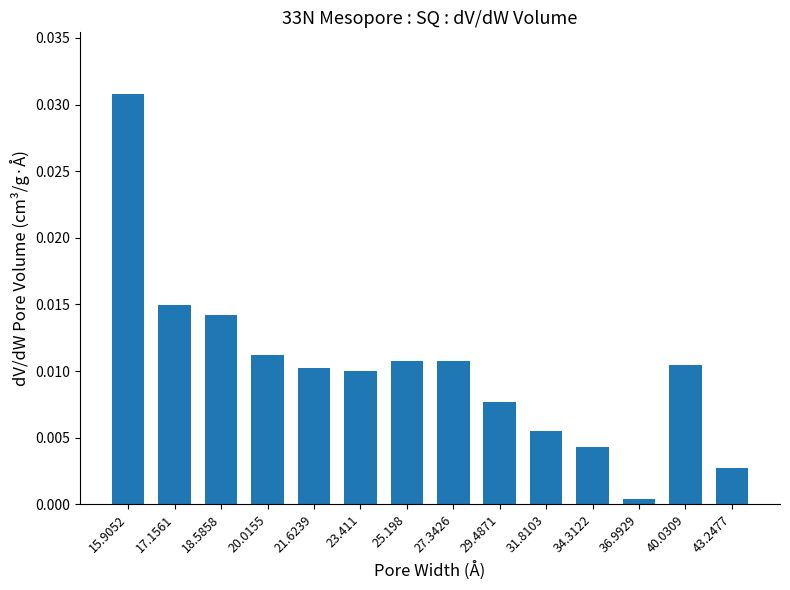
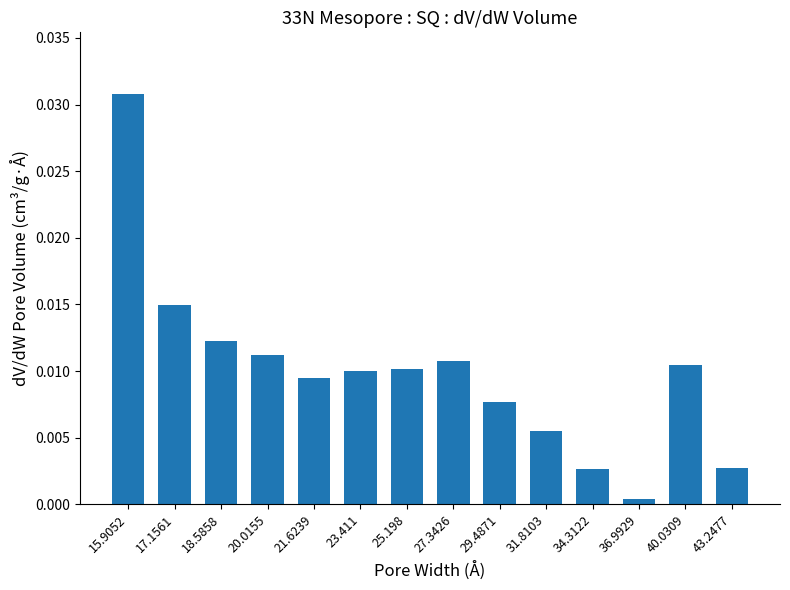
18.5858: 0.0142 -> 0.0123
21.6239: 0.0103 -> 0.0095
25.198: 0.0108 -> 0.0102
34.3122: 0.0043 -> 0.0027
